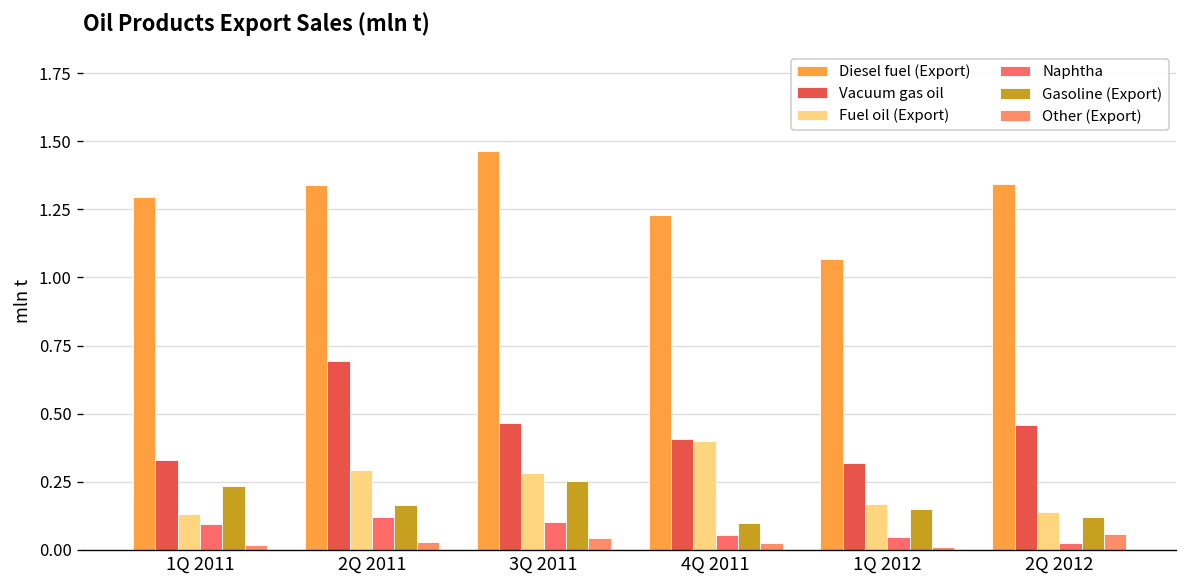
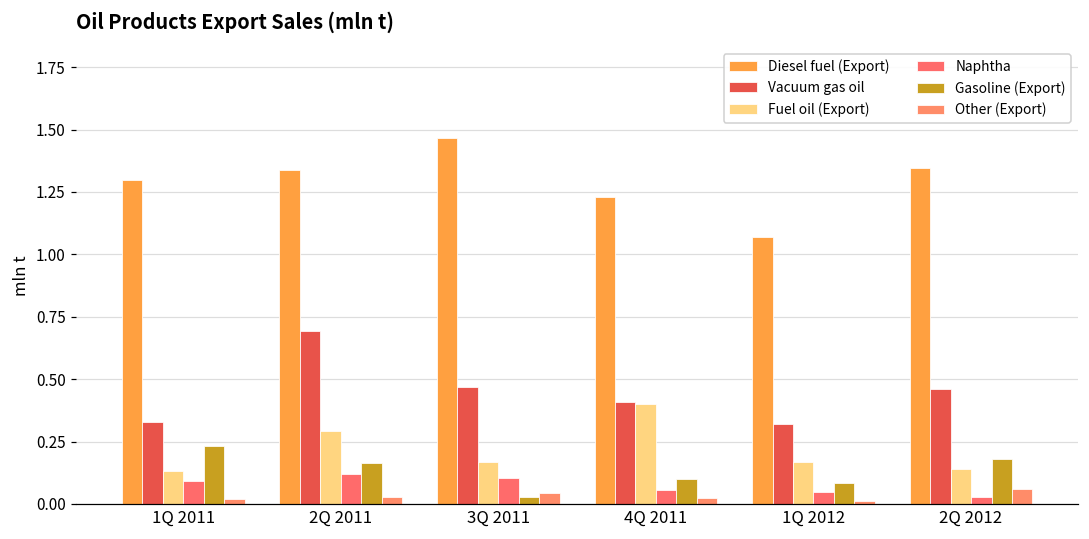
Fuel oil (Export), 3Q 2011: 0.28 -> 0.17
Gasoline (Export), 3Q 2011: 0.25 -> 0.03
Gasoline (Export), 1Q 2012: 0.15 -> 0.08
Gasoline (Export), 2Q 2012: 0.12 -> 0.18
